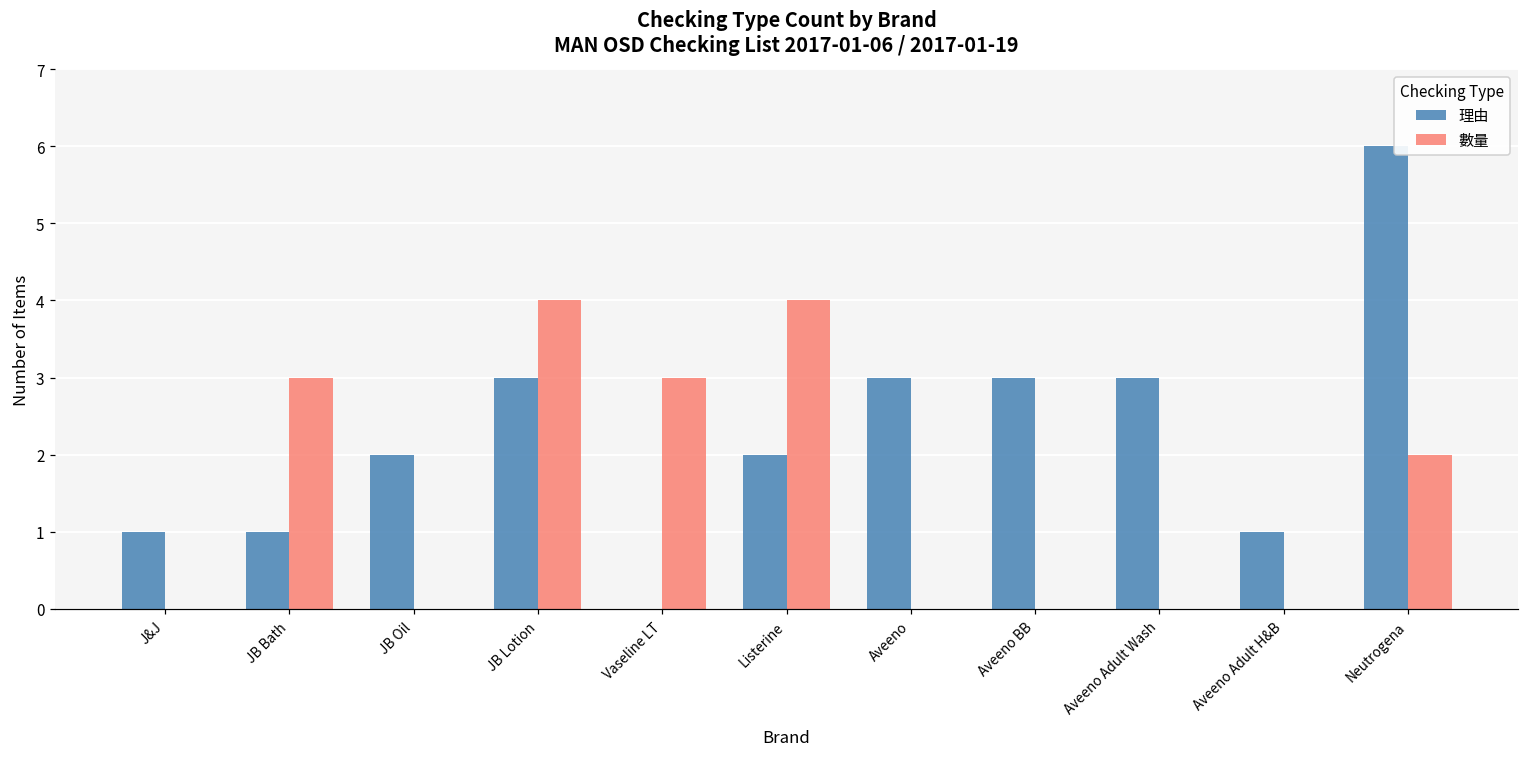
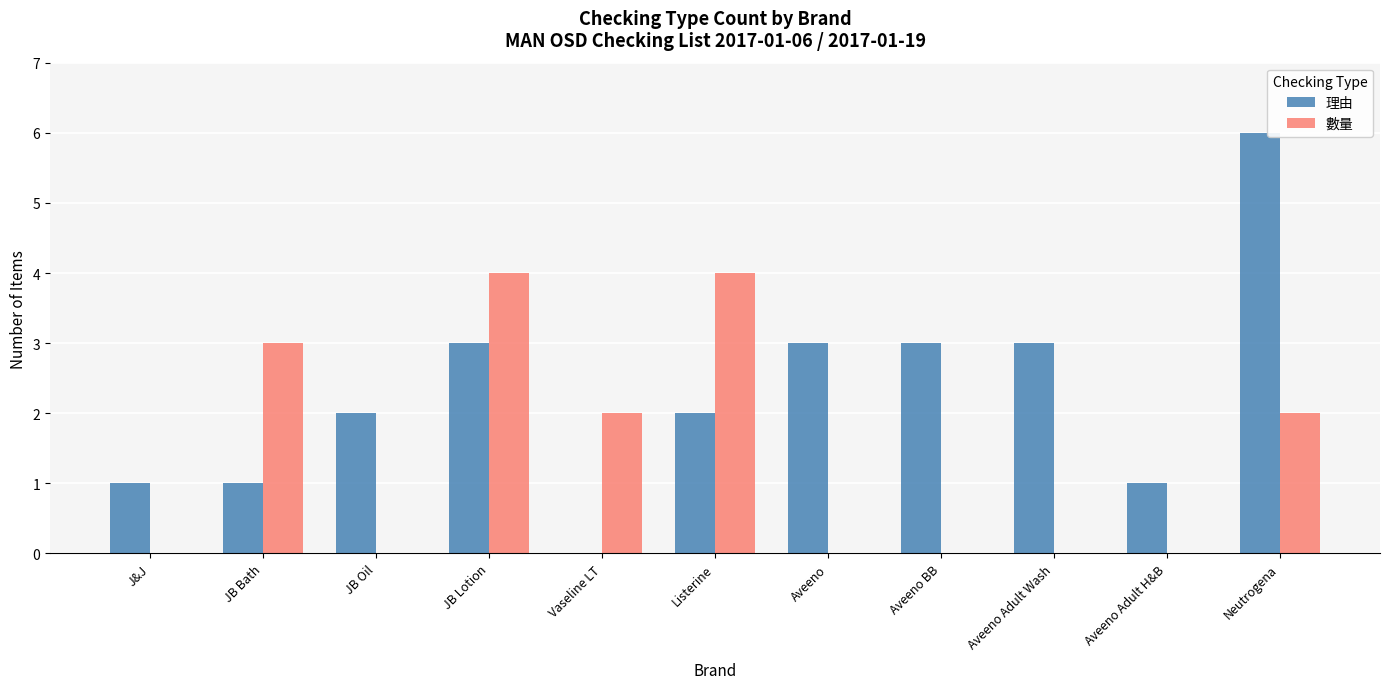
數量, Vaseline LT: 3 -> 2
